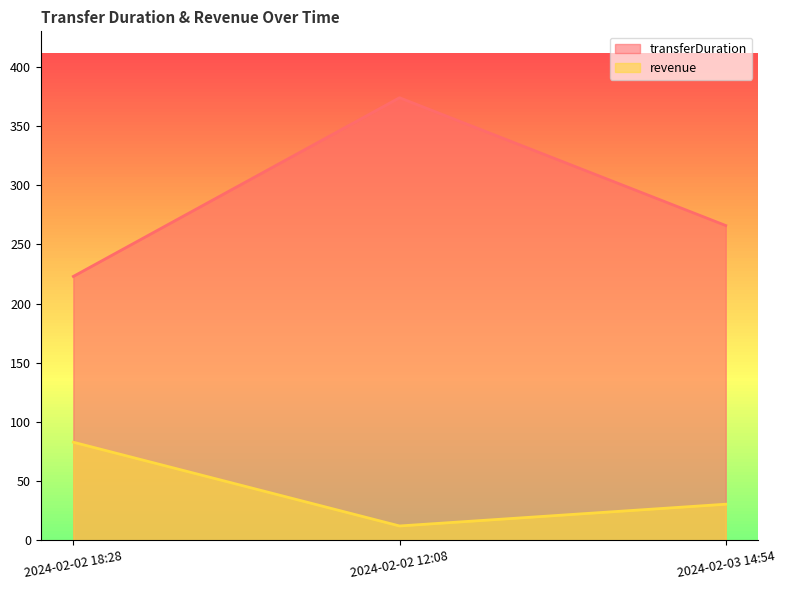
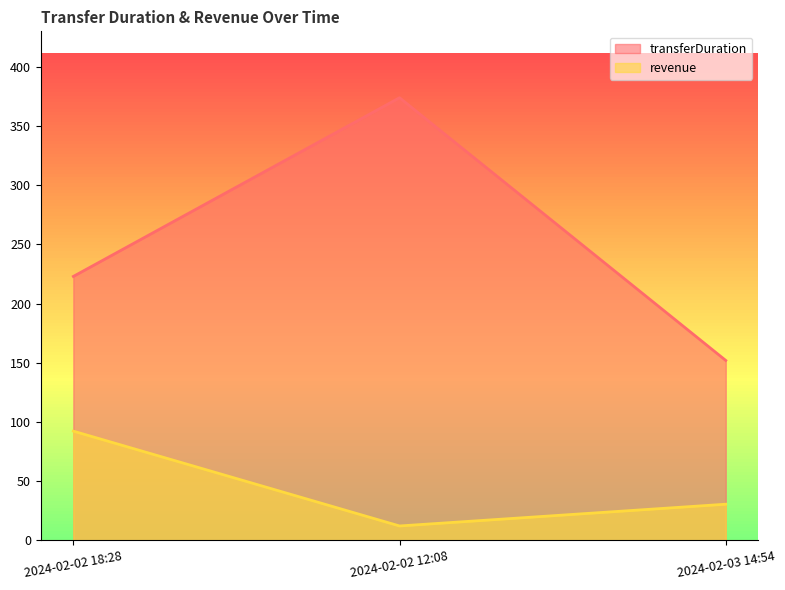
revenue, 2024-02-02 18:28: 83 -> 92
transferDuration, 2024-02-03 14:54: 266 -> 152
